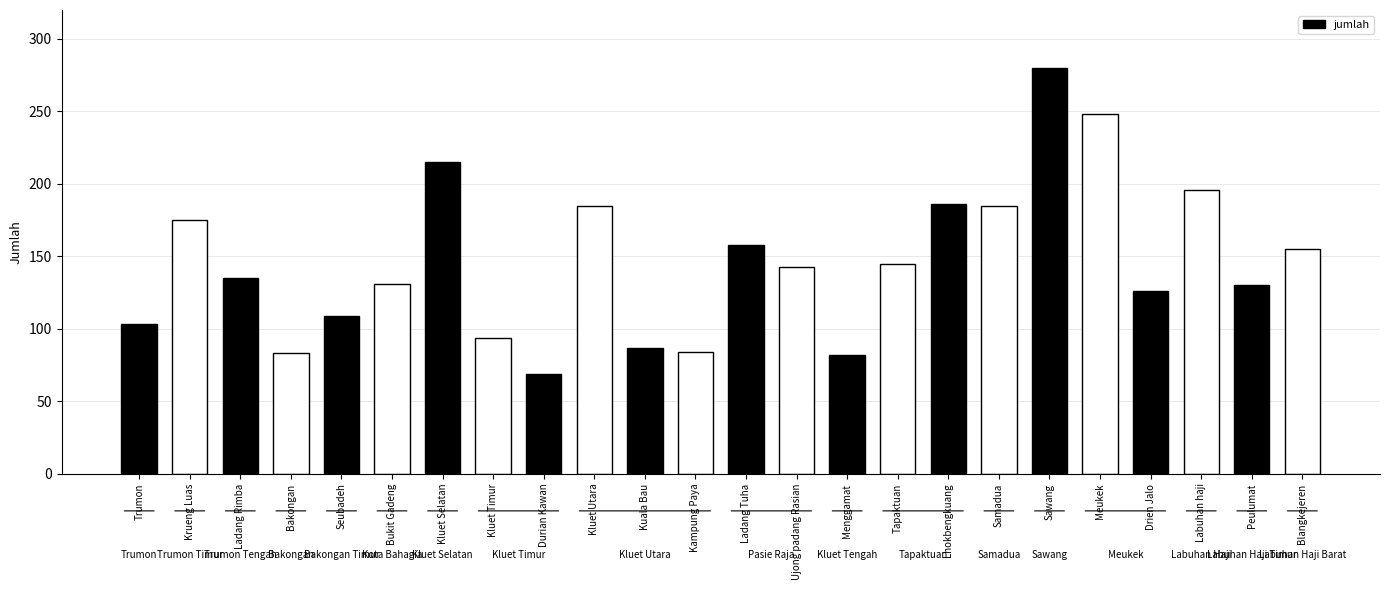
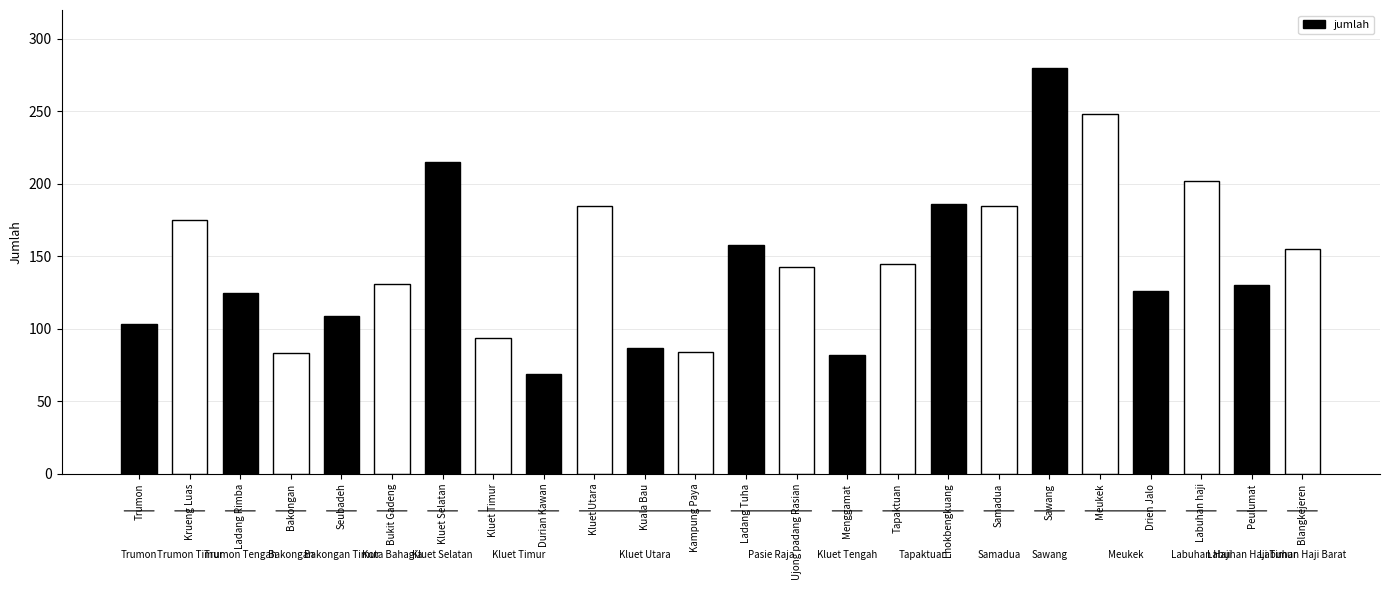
Ladang Rimba: 135 -> 125
Labuhan haji: 196 -> 202
